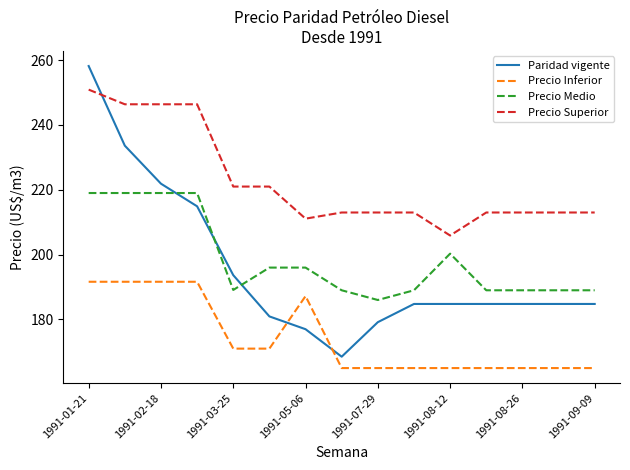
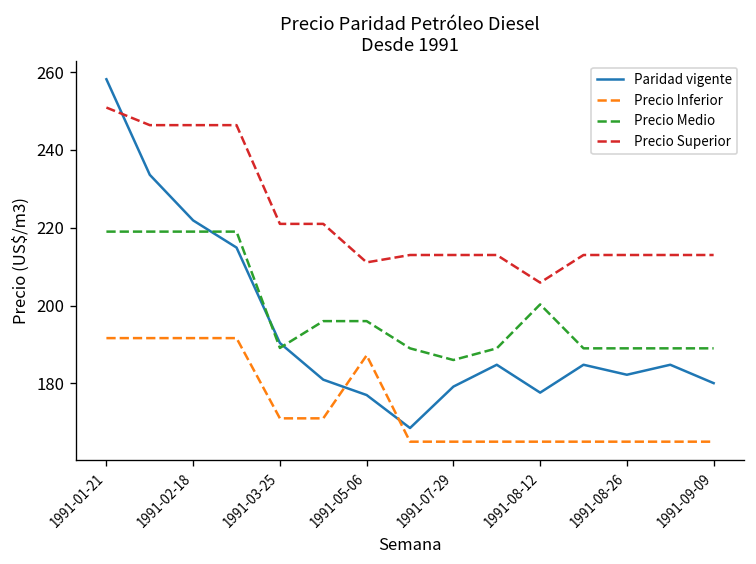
Paridad vigente, 1991-03-25: 194 -> 190
Paridad vigente, 1991-08-12: 185 -> 178
Paridad vigente, 1991-08-26: 185 -> 182
Paridad vigente, 1991-09-09: 185 -> 180
